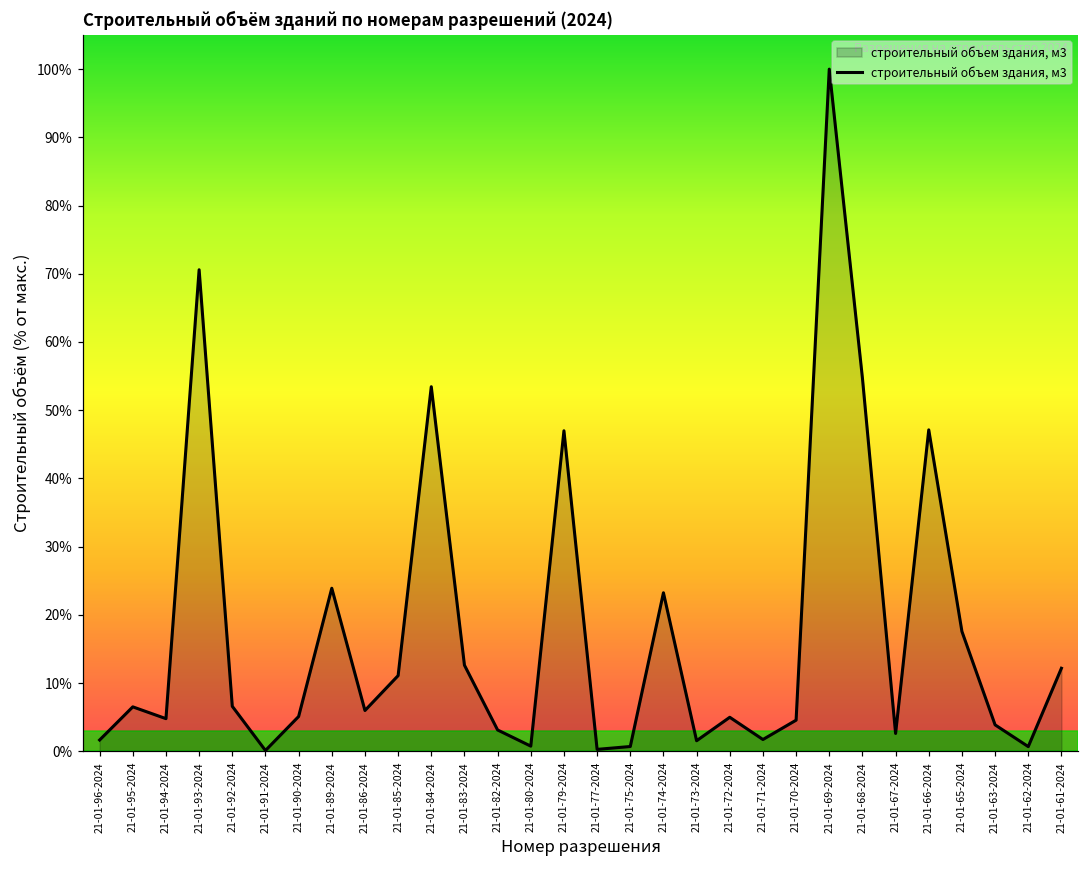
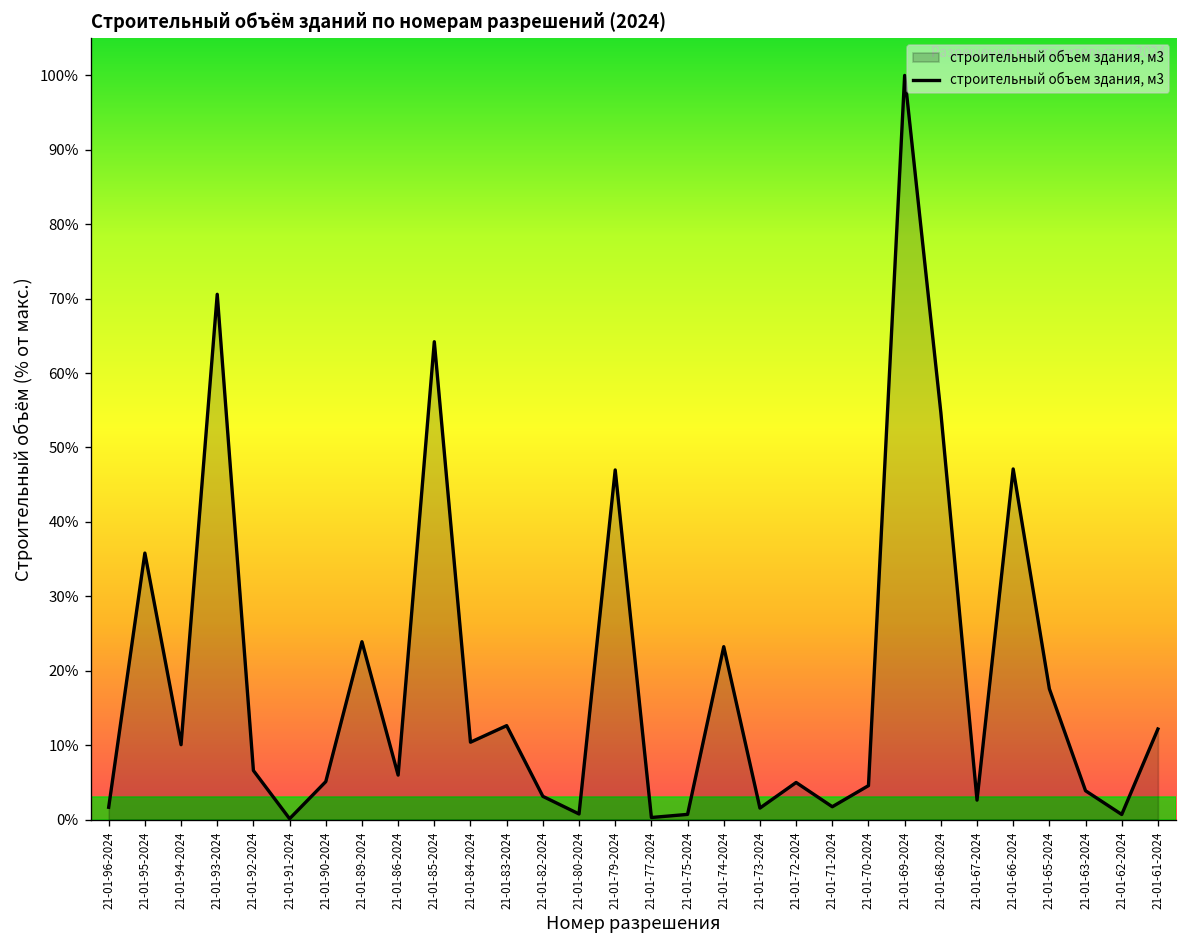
21-01-95-2024: 7% -> 36%
21-01-94-2024: 5% -> 10%
21-01-85-2024: 11% -> 64%
21-01-84-2024: 53% -> 10%
